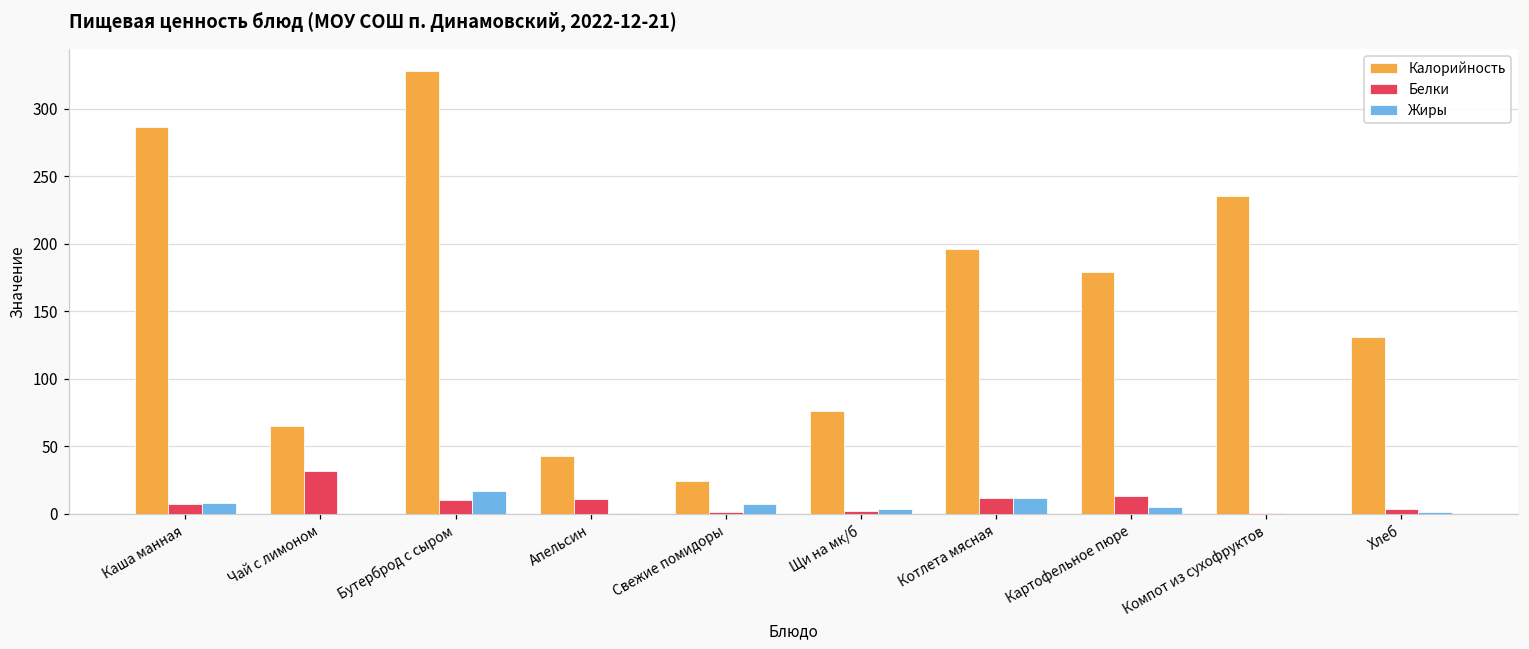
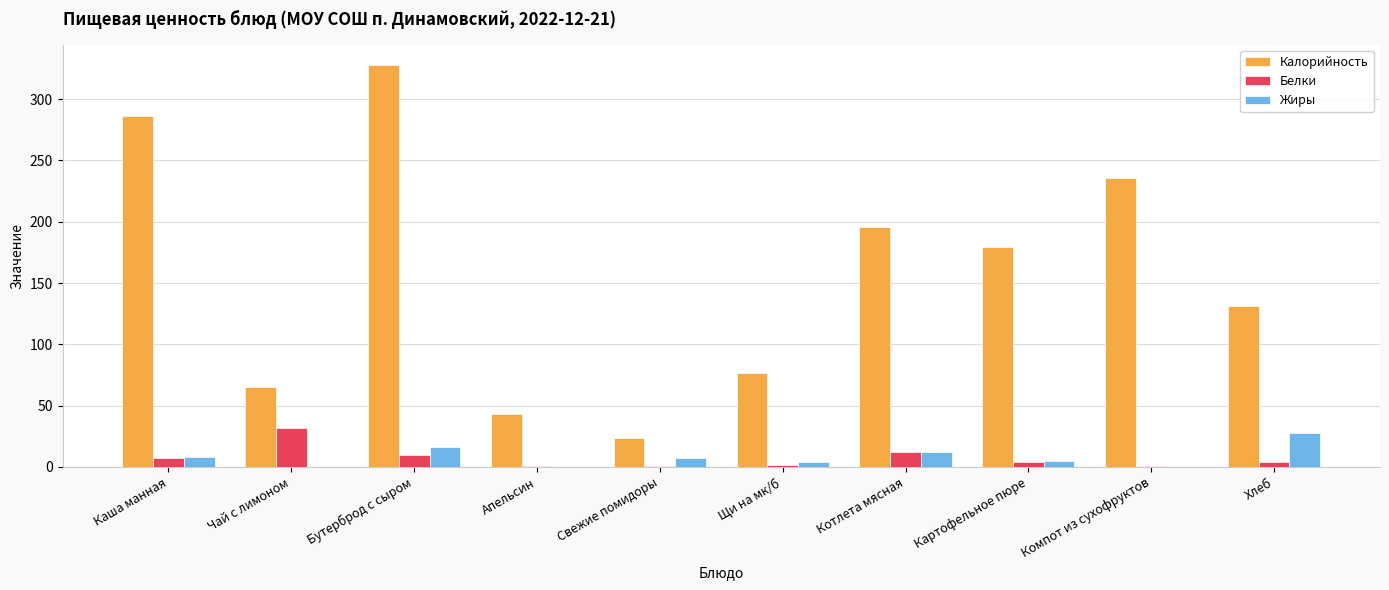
Белки, Апельсин: 11 -> 1
Белки, Картофельное пюре: 13 -> 4
Жиры, Хлеб: 1 -> 28
